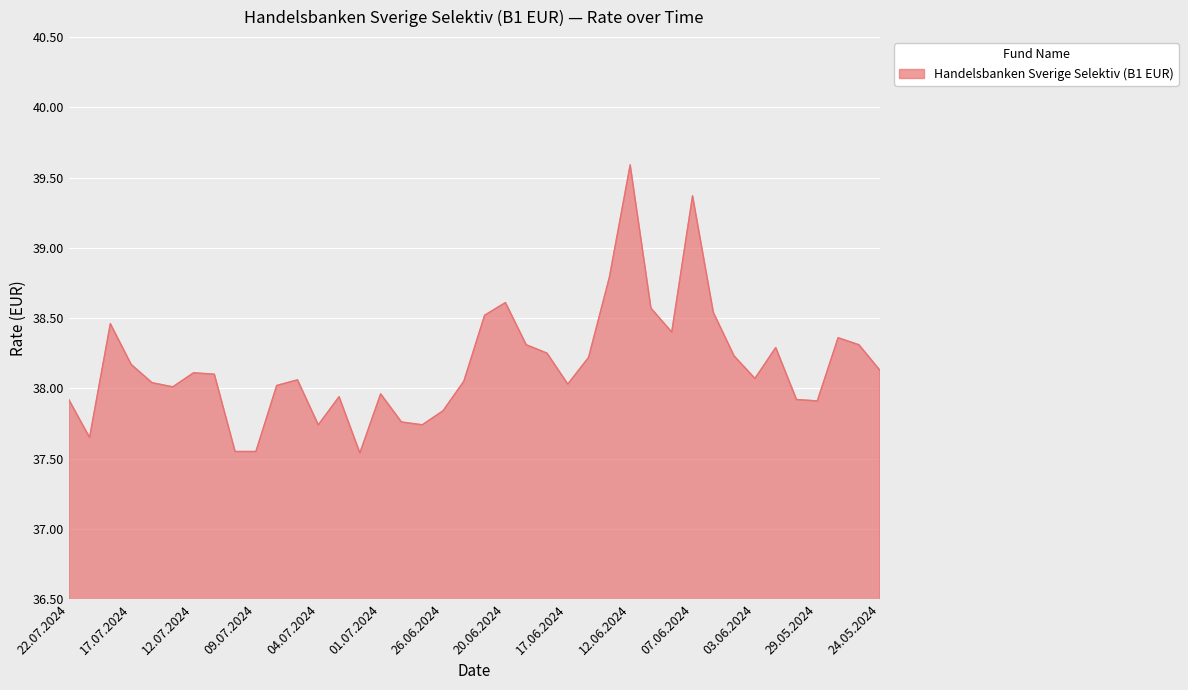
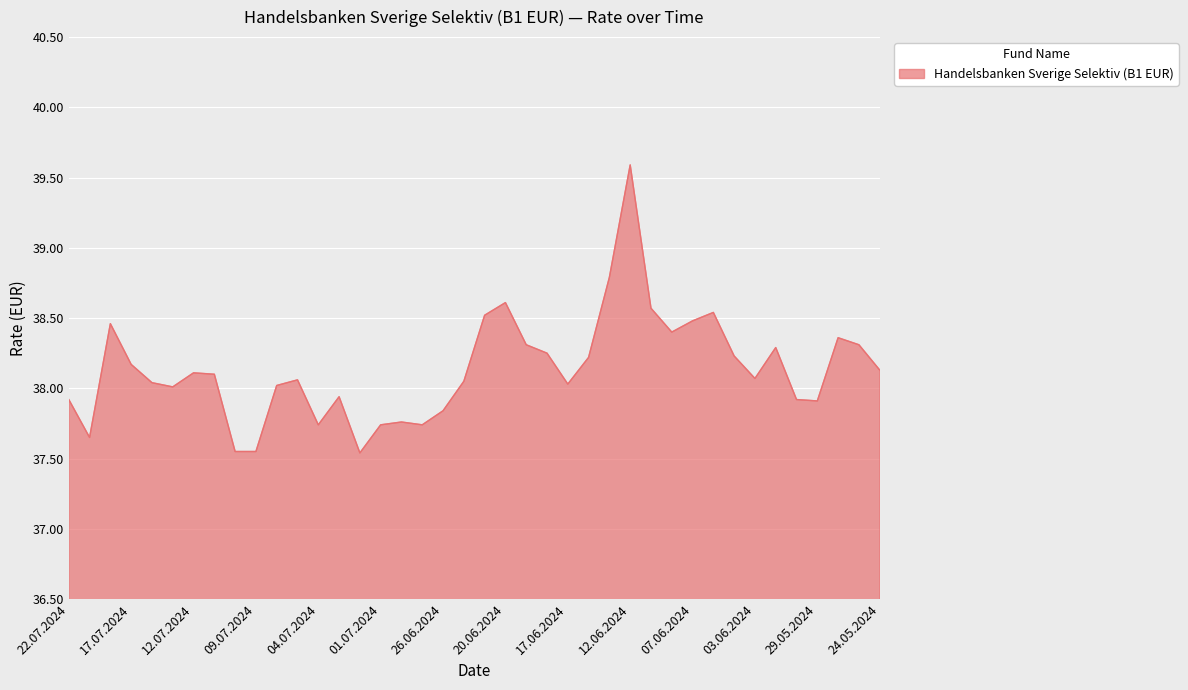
01.07.2024: 37.96 -> 37.74
07.06.2024: 39.37 -> 38.48
